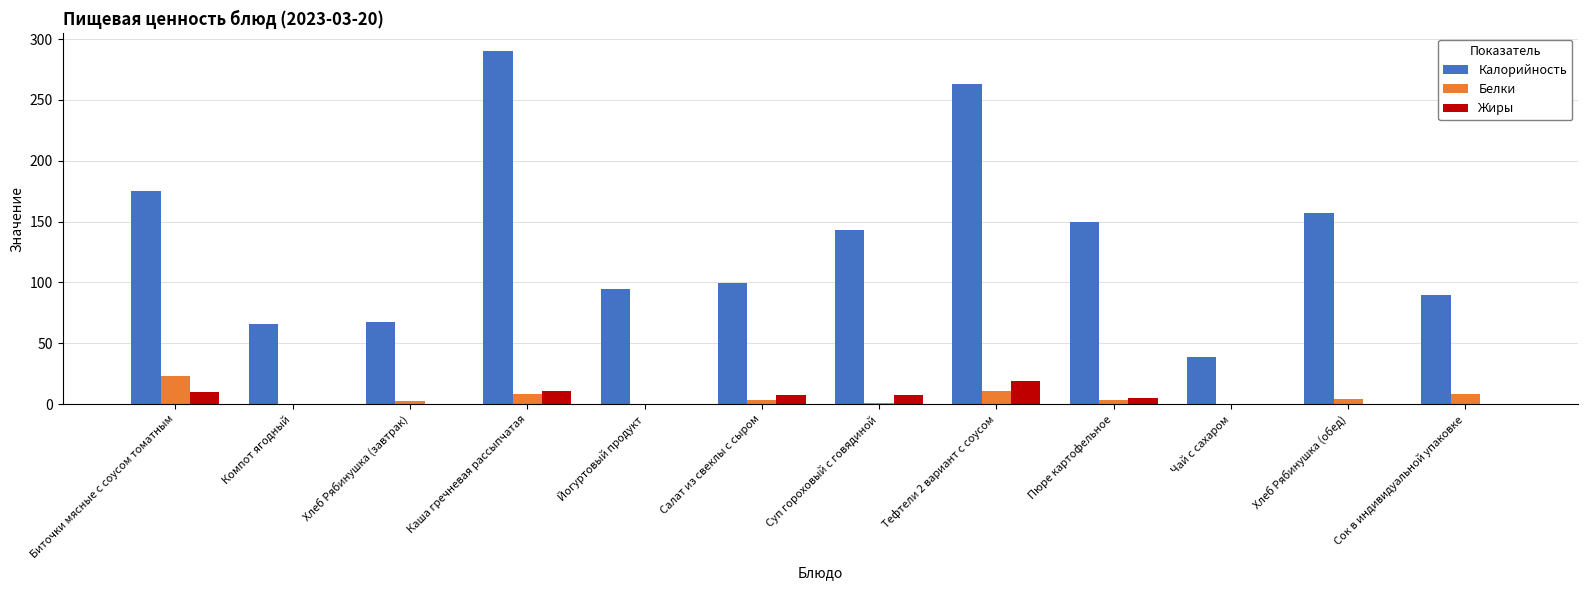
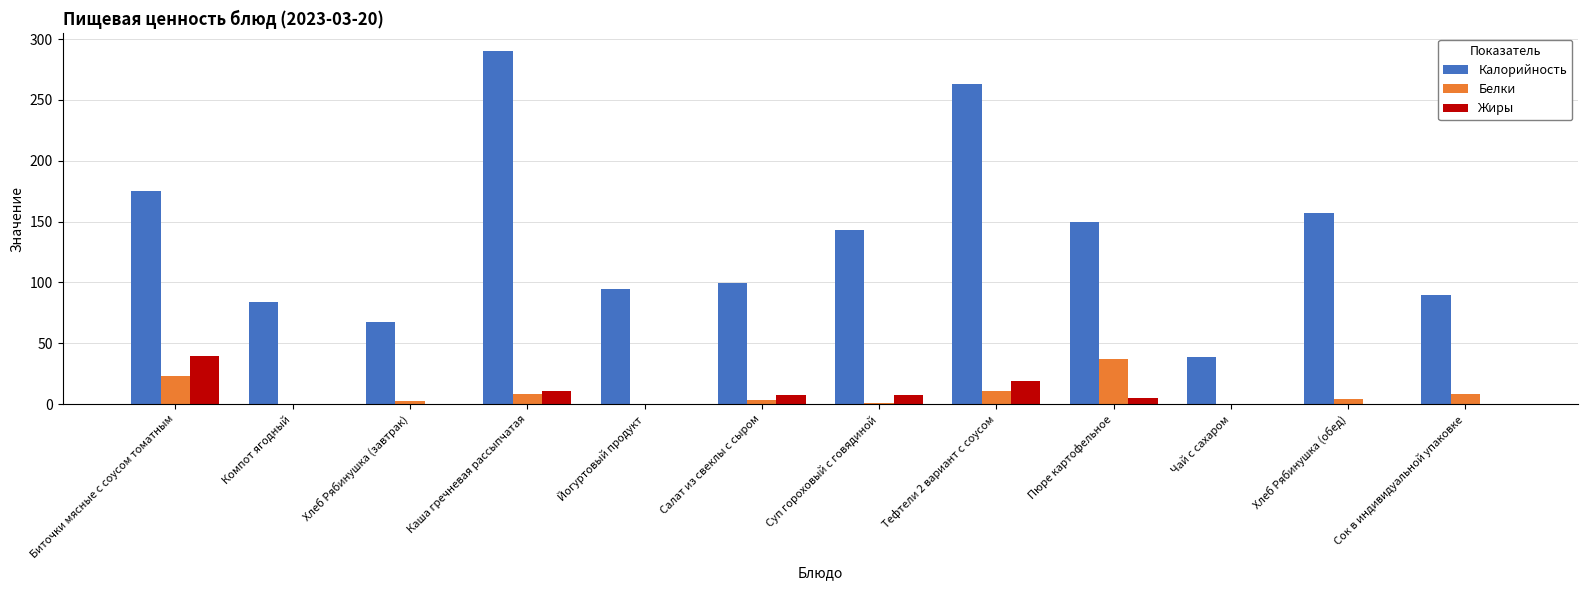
Жиры, Биточки мясные с соусом томатным: 10 -> 40
Калорийность, Компот ягодный: 66 -> 84
Белки, Пюре картофельное: 3 -> 37
